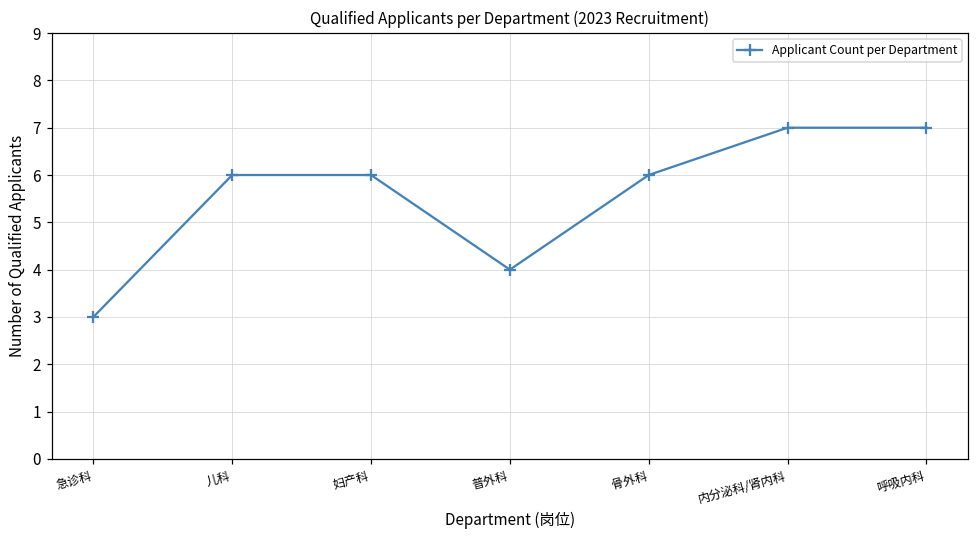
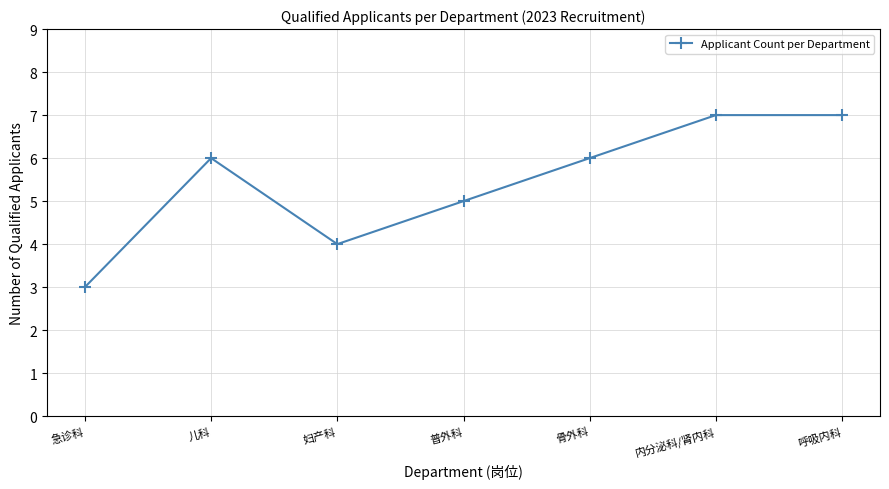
妇产科: 6 -> 4
普外科: 4 -> 5
